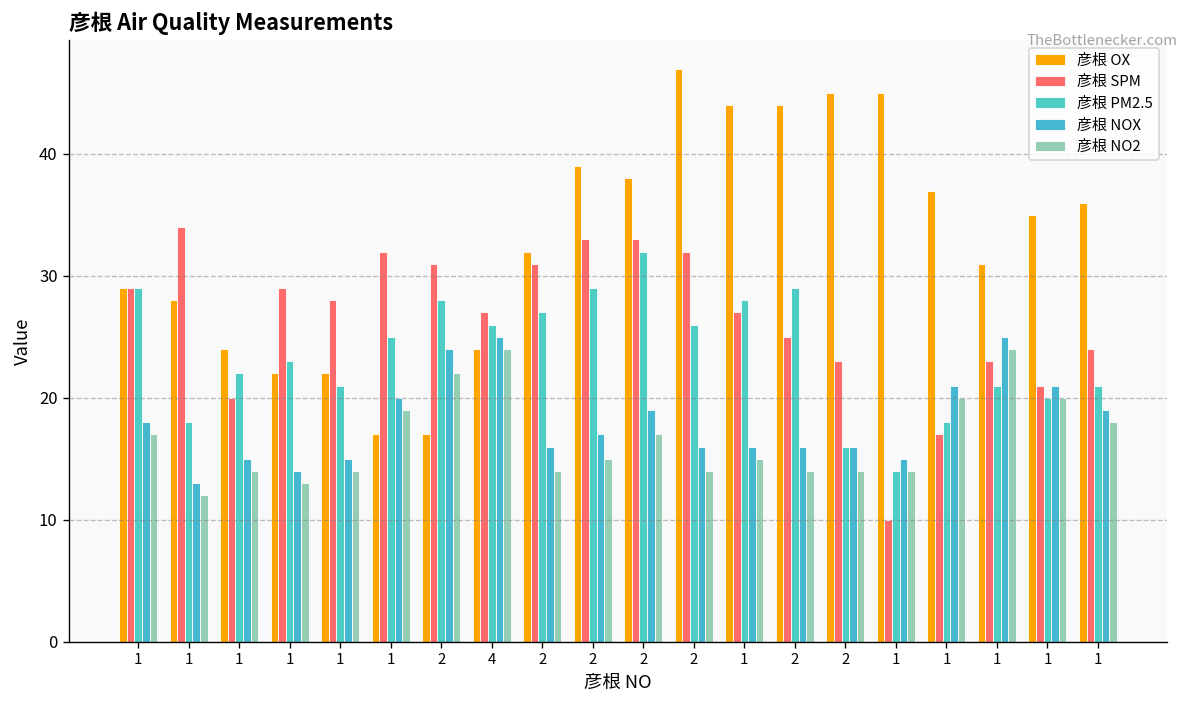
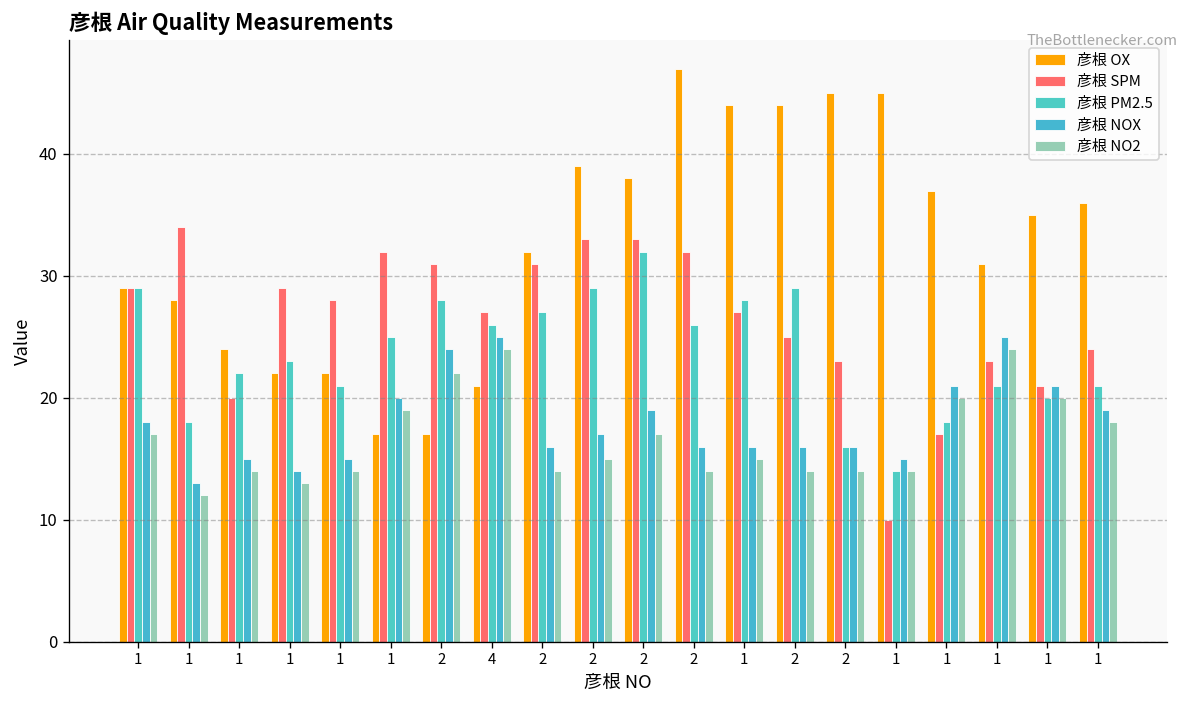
彦根 OX, 4: 24 -> 21
